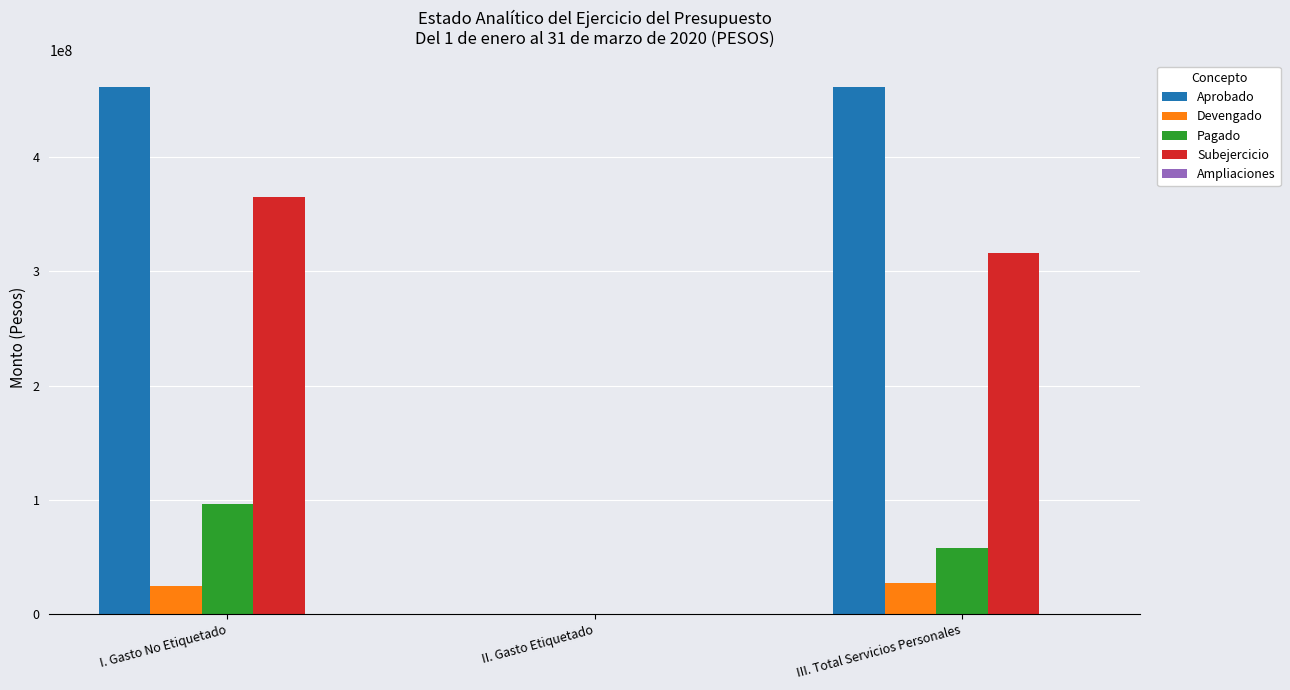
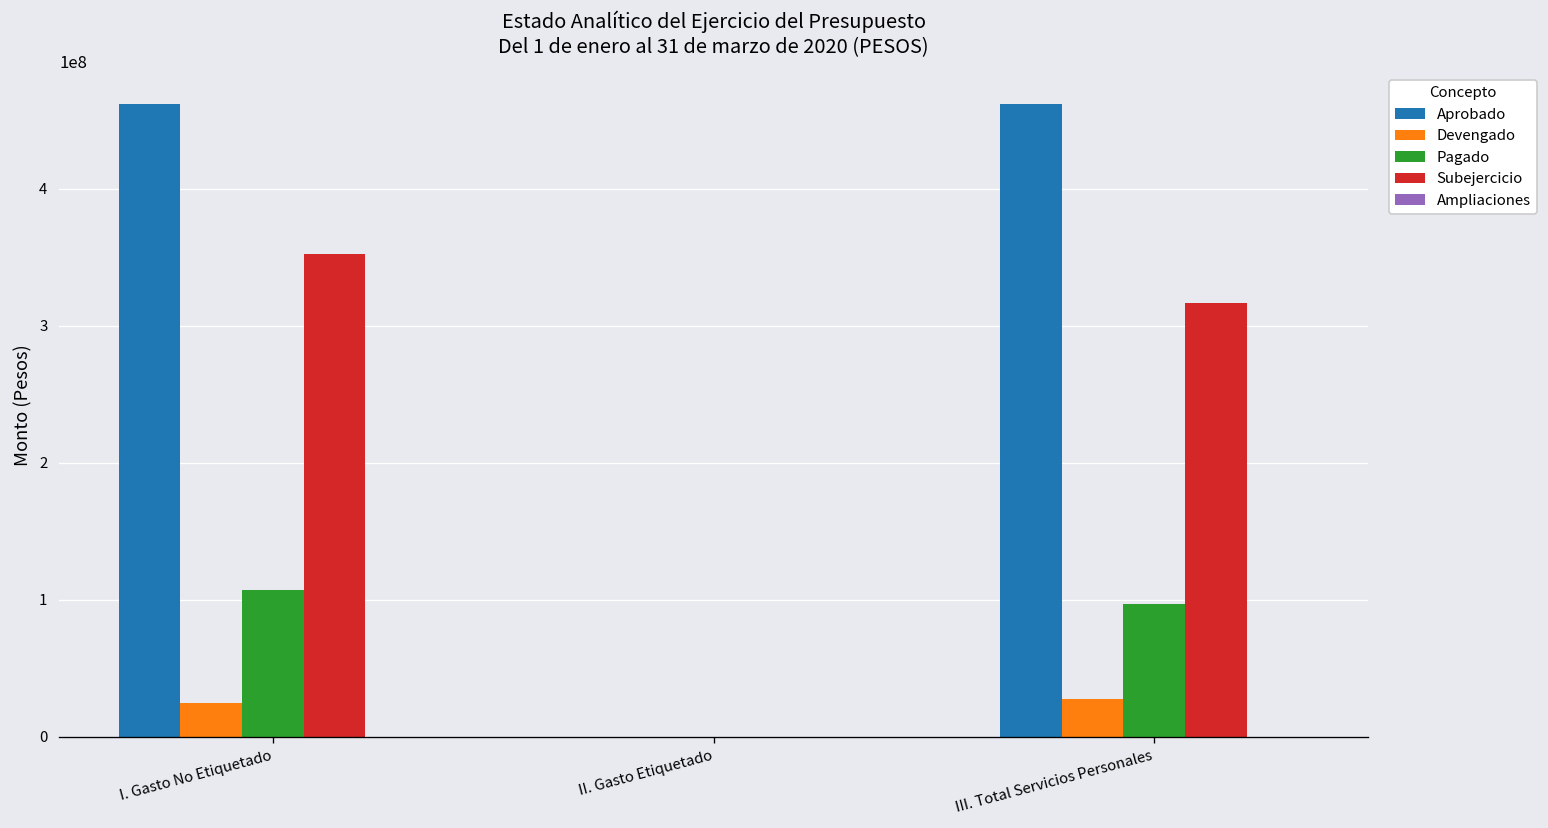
Pagado, I. Gasto No Etiquetado: 97000000 -> 107000000
Subejercicio, I. Gasto No Etiquetado: 365000000 -> 352000000
Pagado, III. Total Servicios Personales: 58000000 -> 97000000
